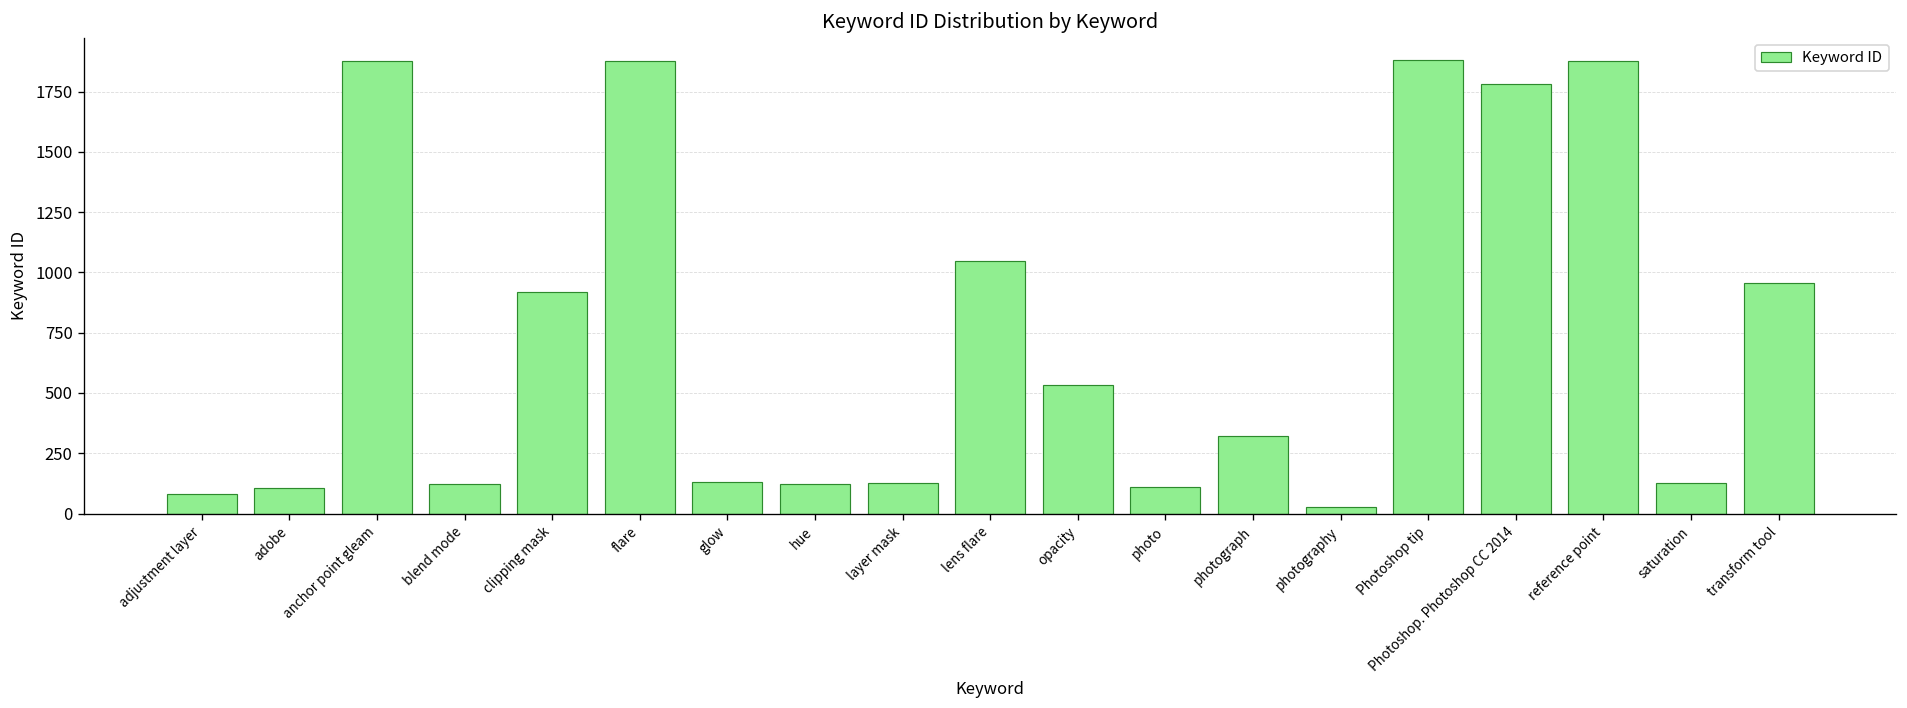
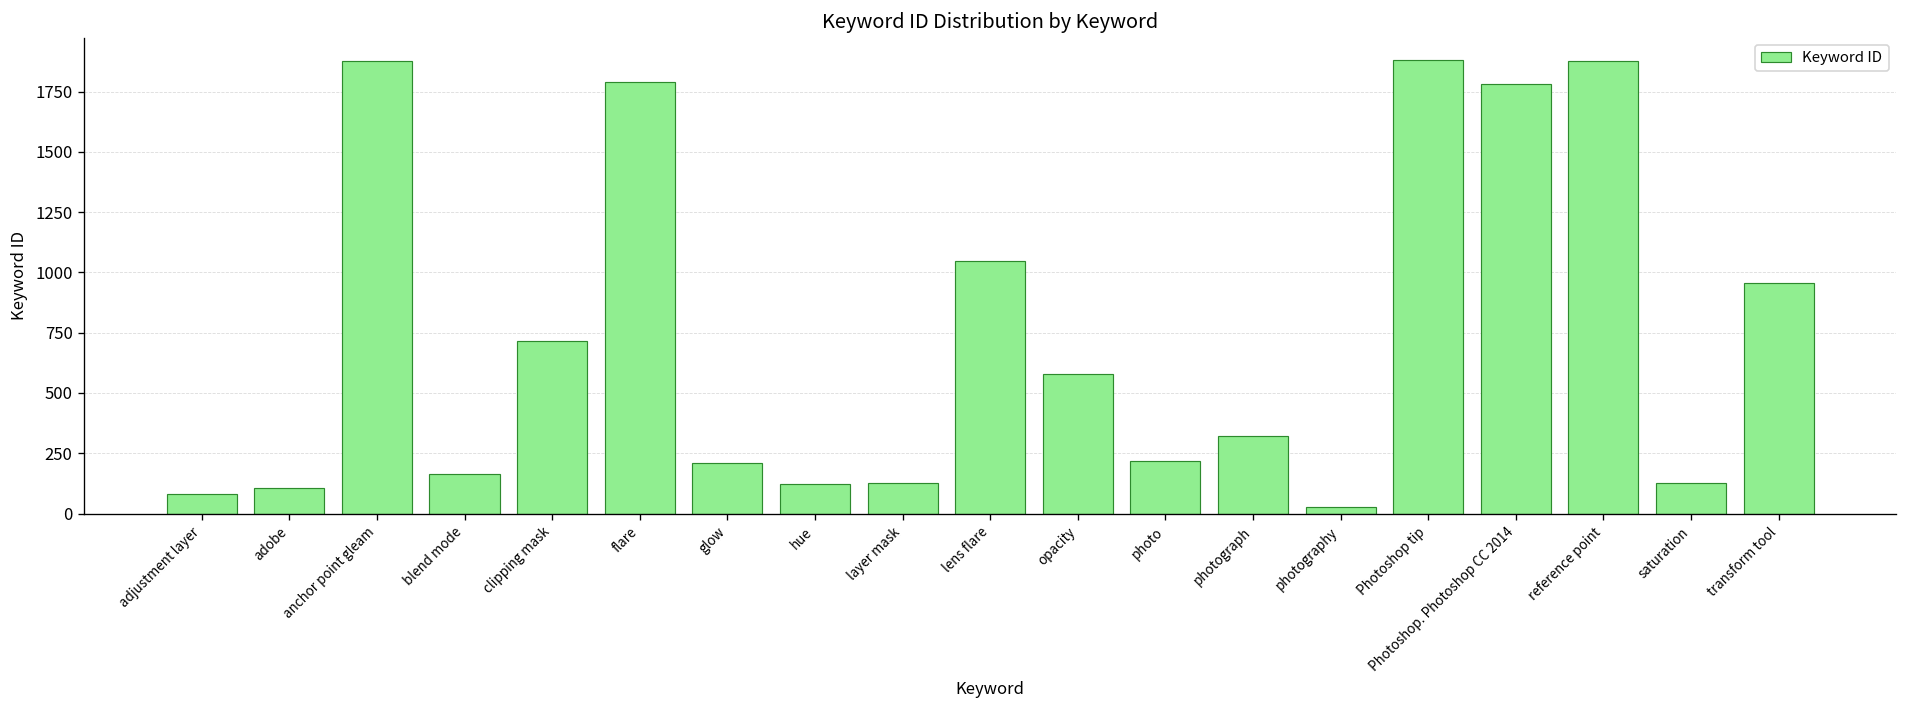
blend mode: 120 -> 170
clipping mask: 920 -> 710
flare: 1880 -> 1790
glow: 130 -> 210
opacity: 530 -> 580
photo: 110 -> 220
